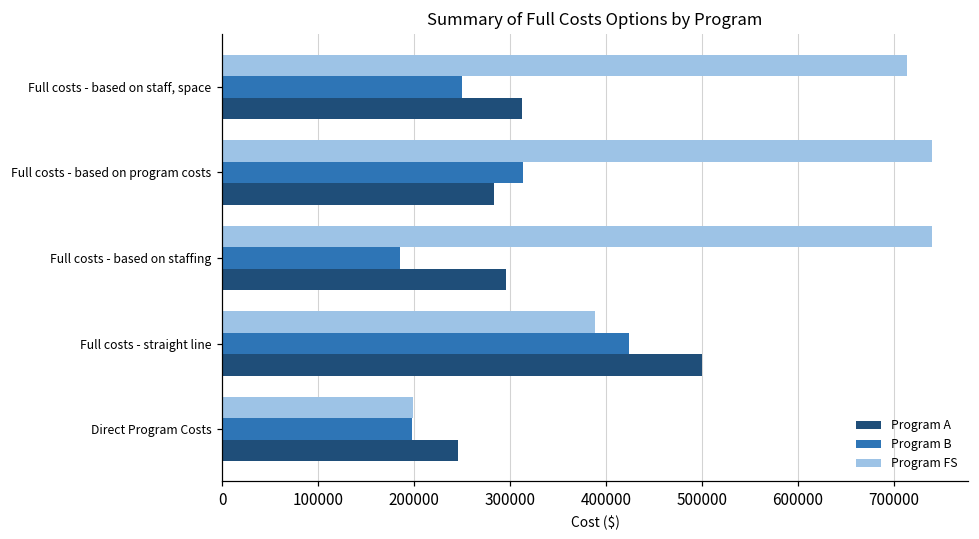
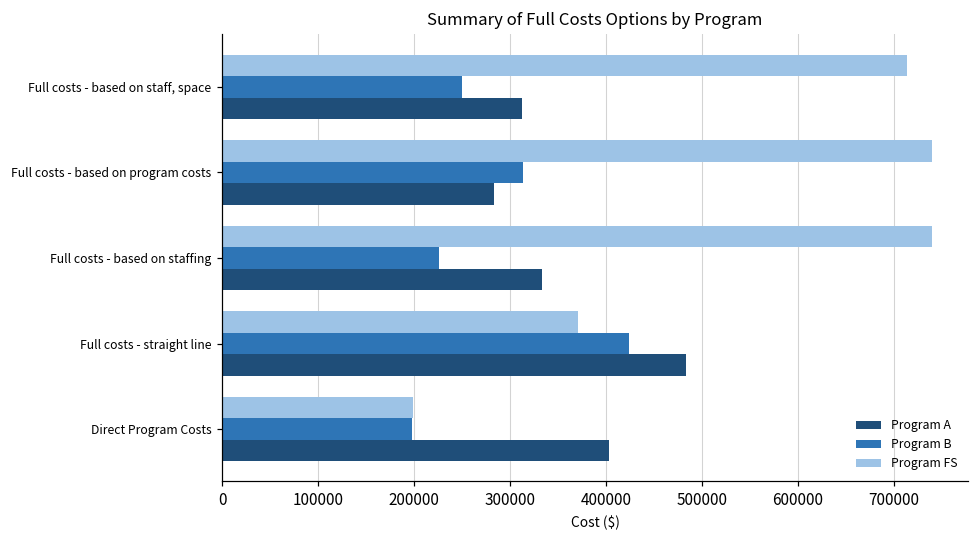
Program B, Full costs - based on staffing: 190000 -> 230000
Program A, Full costs - based on staffing: 300000 -> 330000
Program FS, Full costs - straight line: 390000 -> 370000
Program A, Full costs - straight line: 500000 -> 480000
Program A, Direct Program Costs: 250000 -> 400000
